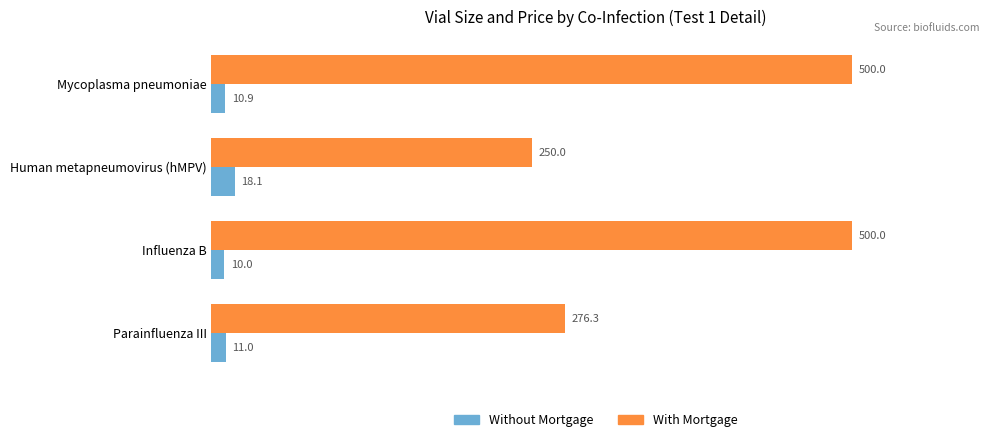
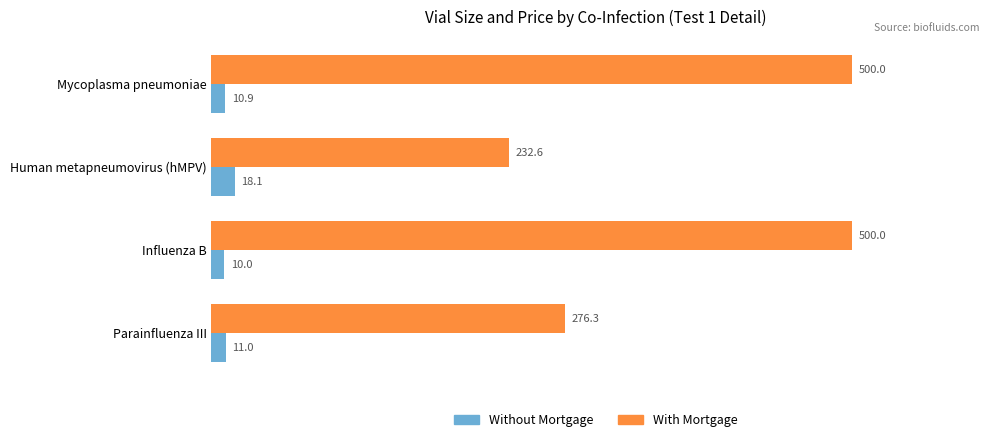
With Mortgage, Human metapneumovirus (hMPV): 250.0 -> 232.6
